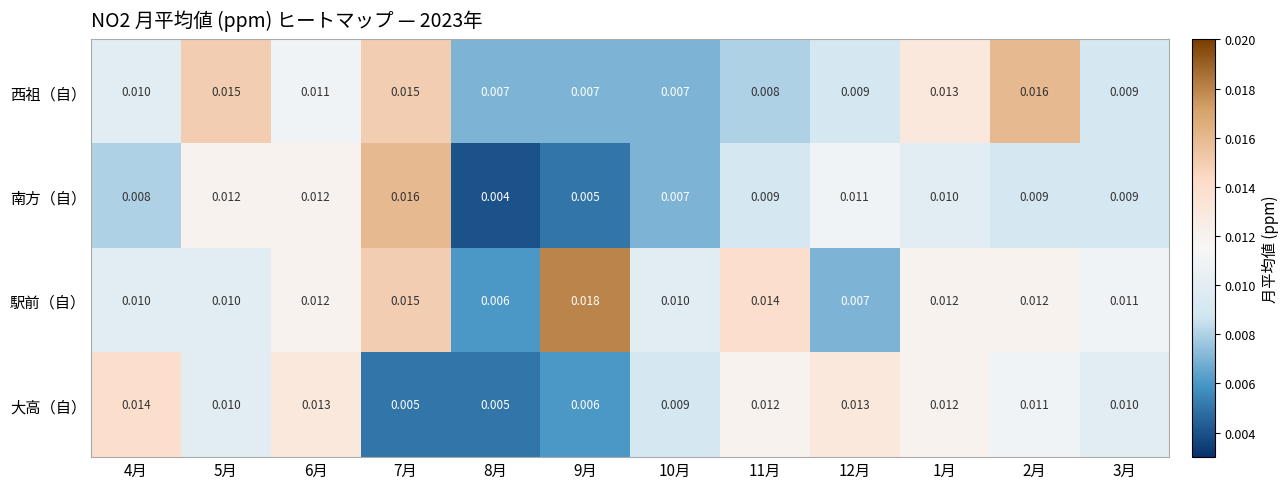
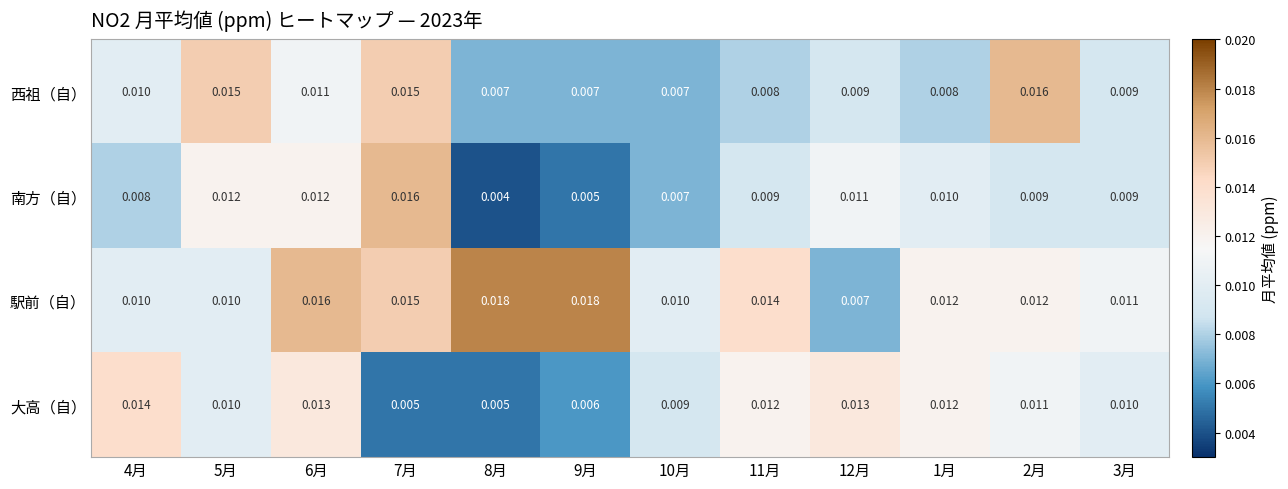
西祖（自）, 1月: 0.013 -> 0.008
駅前（自）, 6月: 0.012 -> 0.016
駅前（自）, 8月: 0.006 -> 0.018
